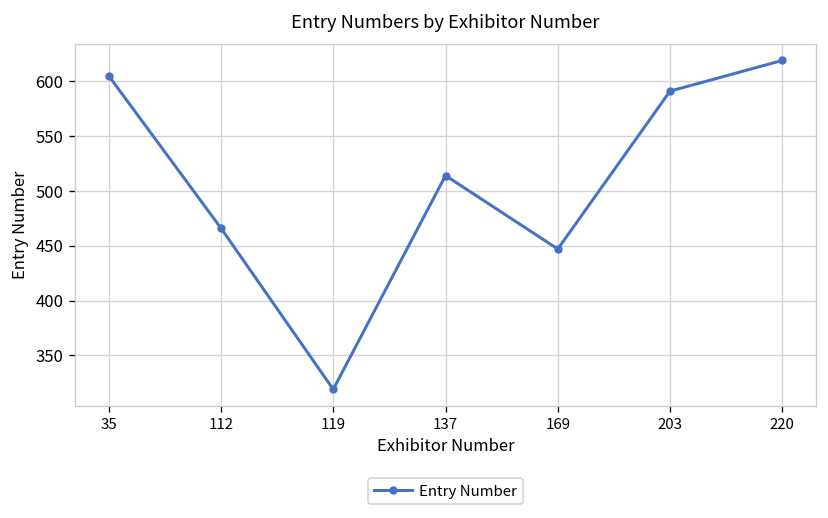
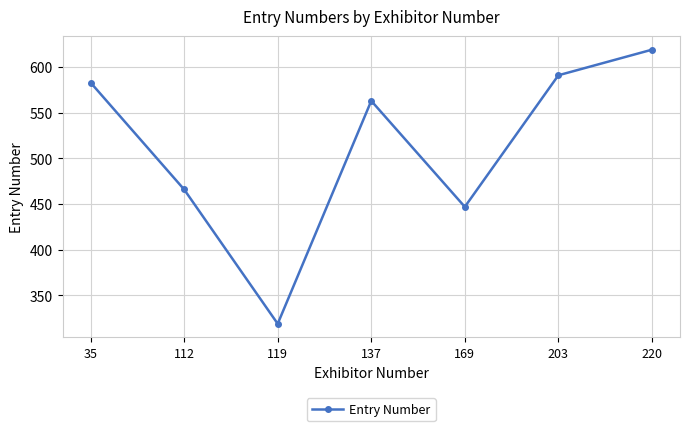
35: 610 -> 580
137: 510 -> 560
